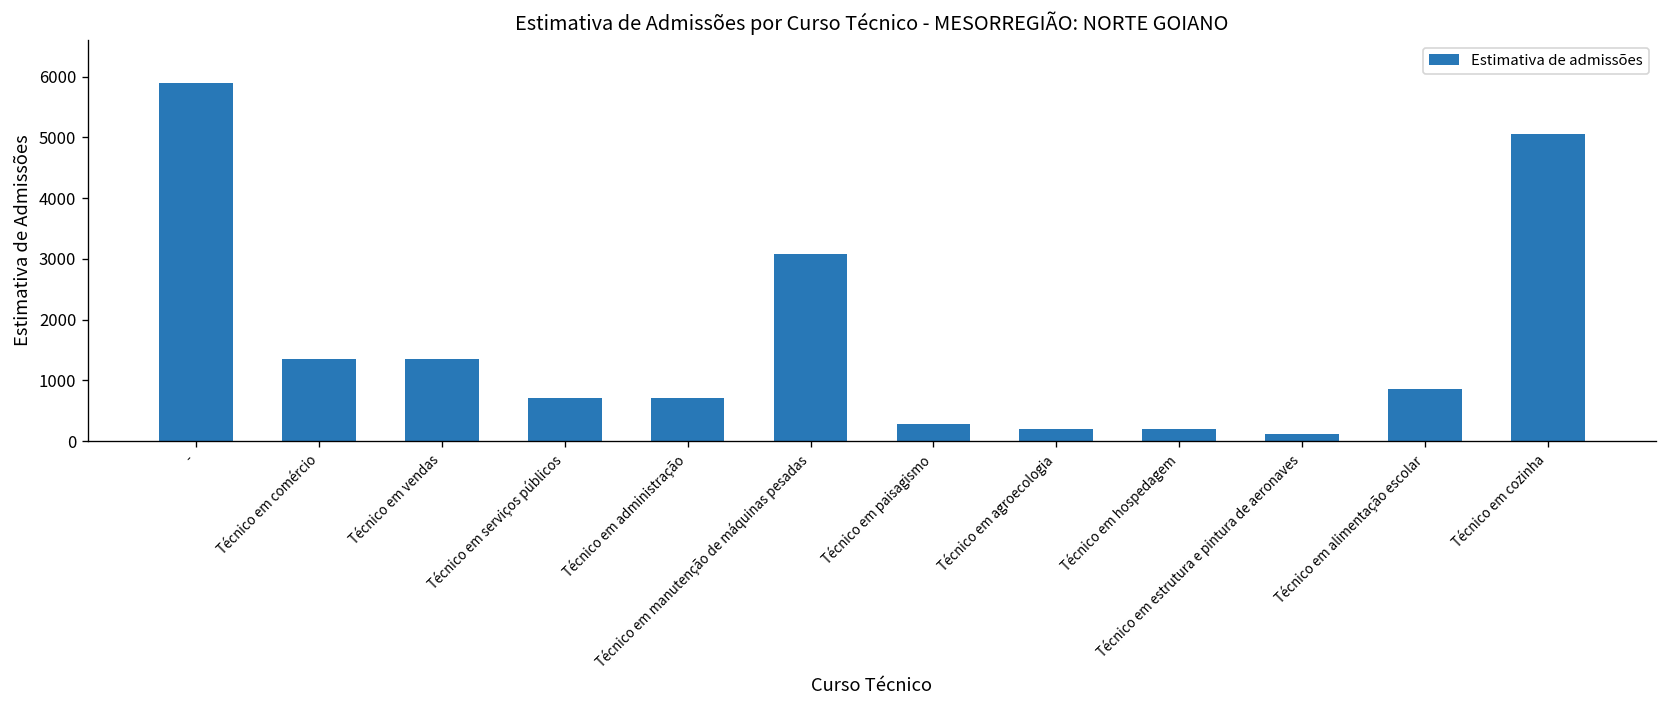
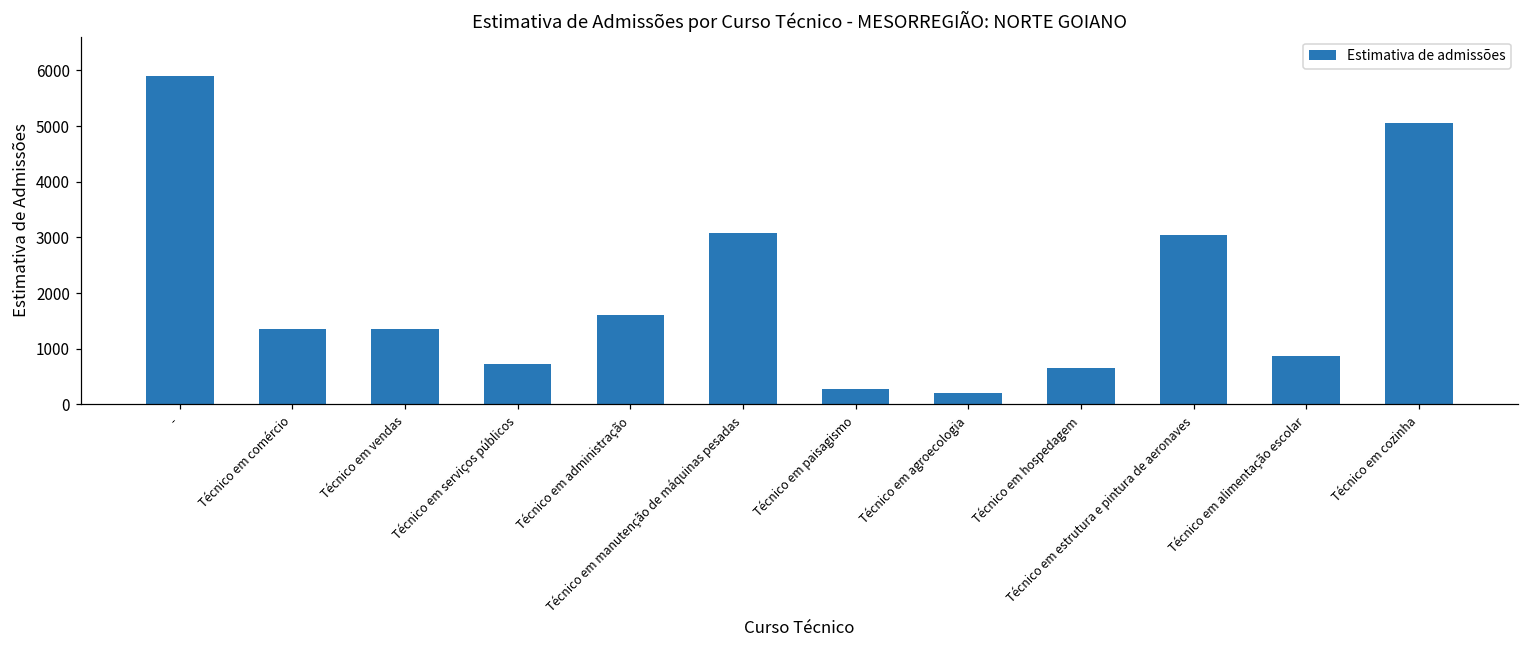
Técnico em administração: 700 -> 1600
Técnico em hospedagem: 200 -> 700
Técnico em estrutura e pintura de aeronaves: 100 -> 3000
